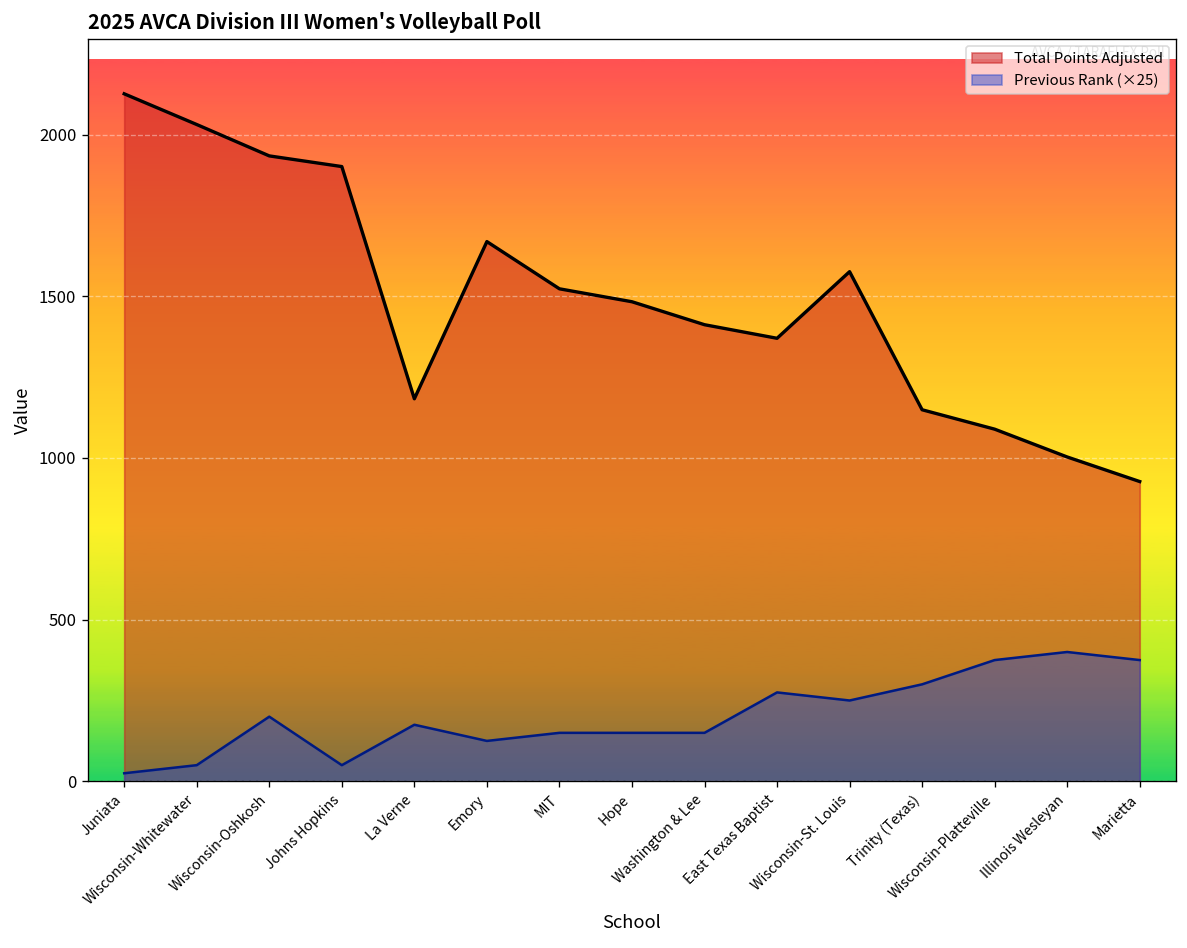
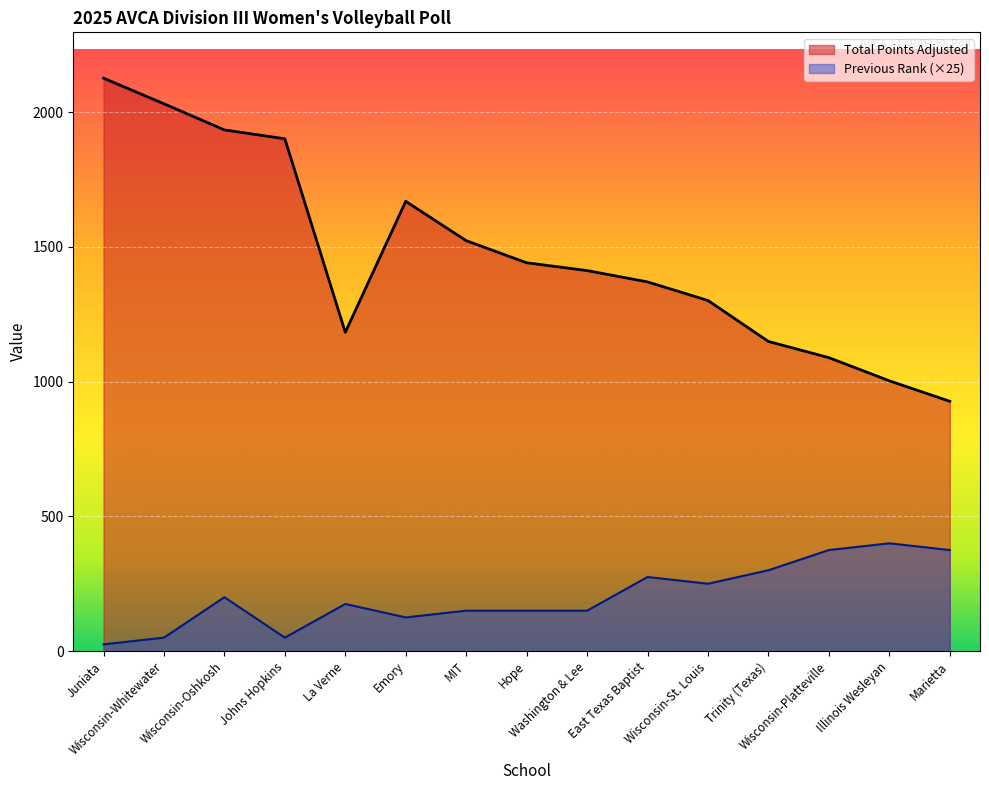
Total Points Adjusted, Hope: 1480 -> 1440
Total Points Adjusted, Wisconsin-St. Louis: 1580 -> 1300
